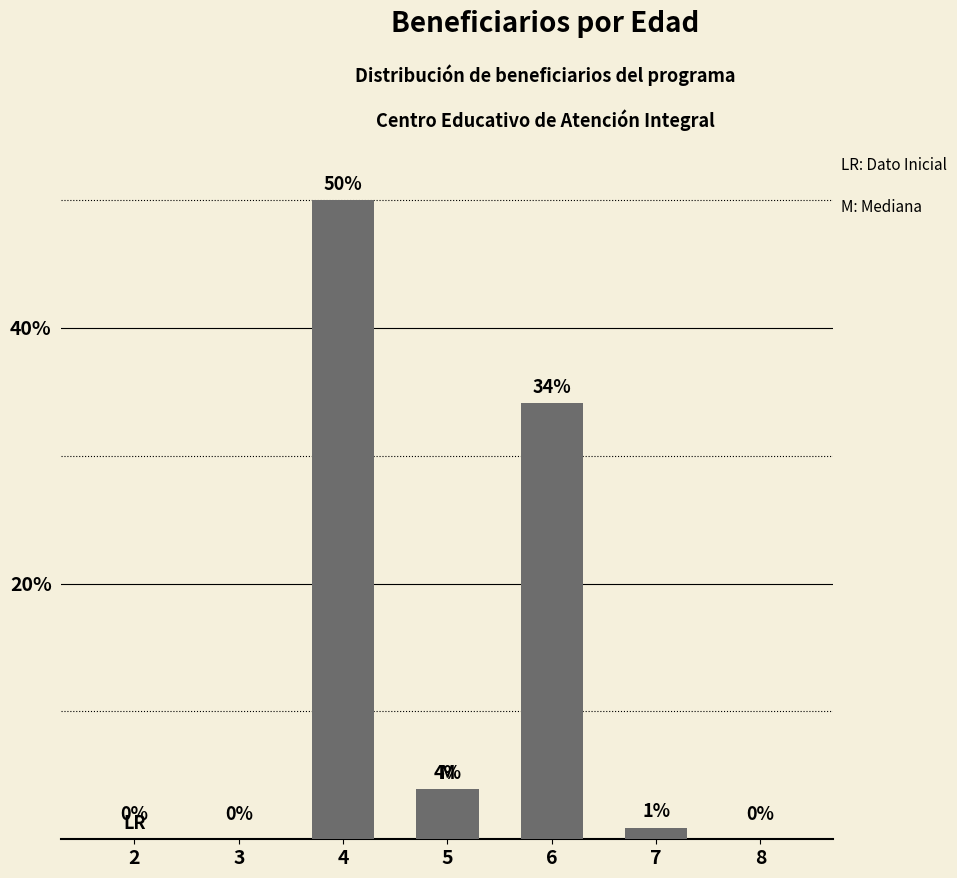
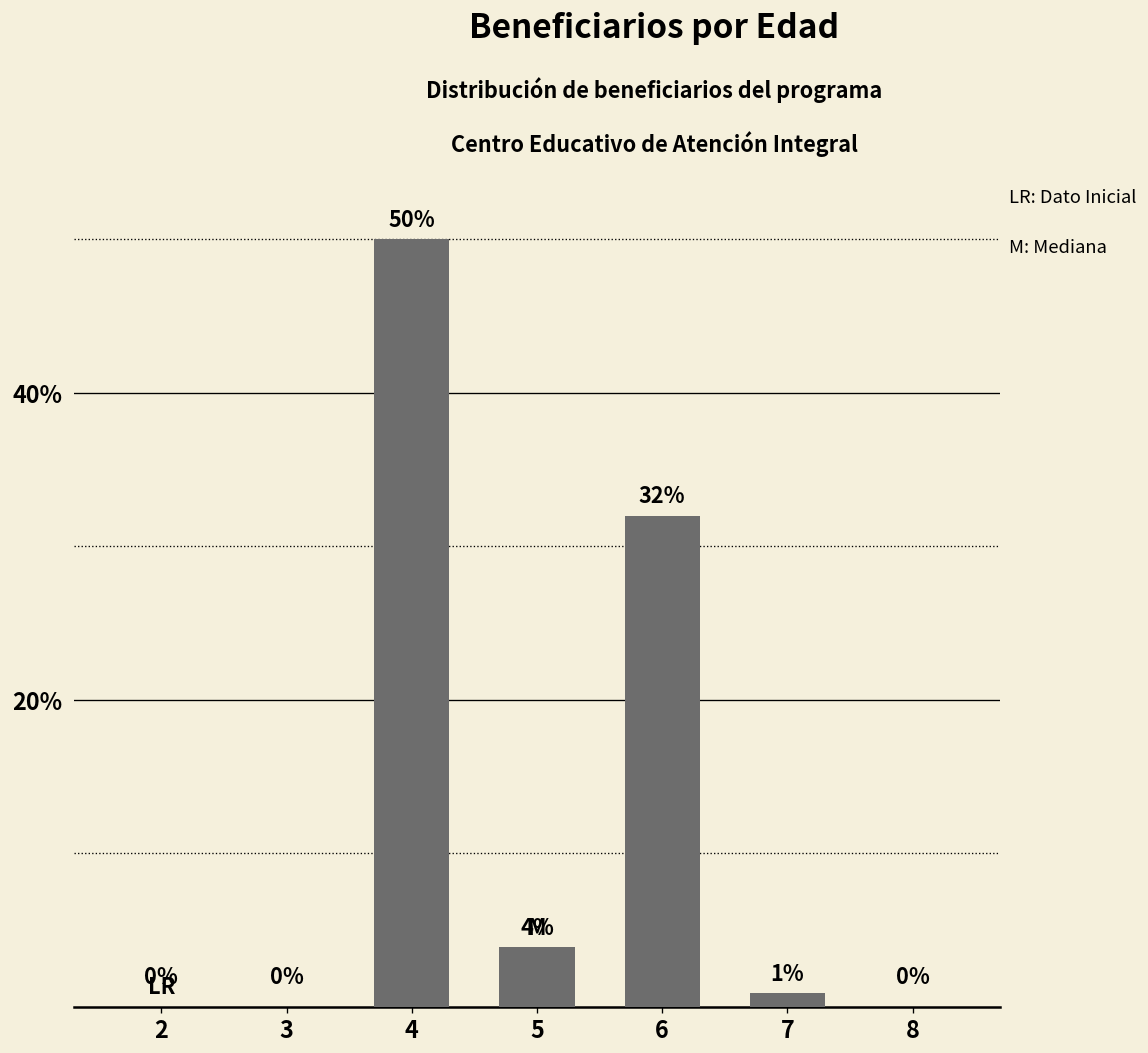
6: 34% -> 32%
